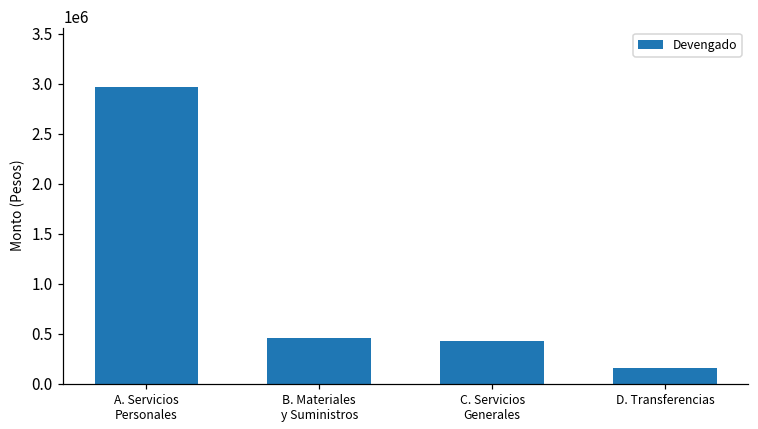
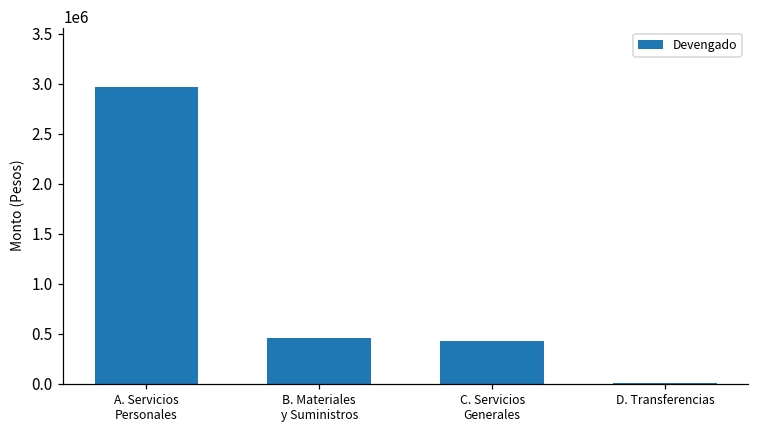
D. Transferencias: 200000 -> 0
